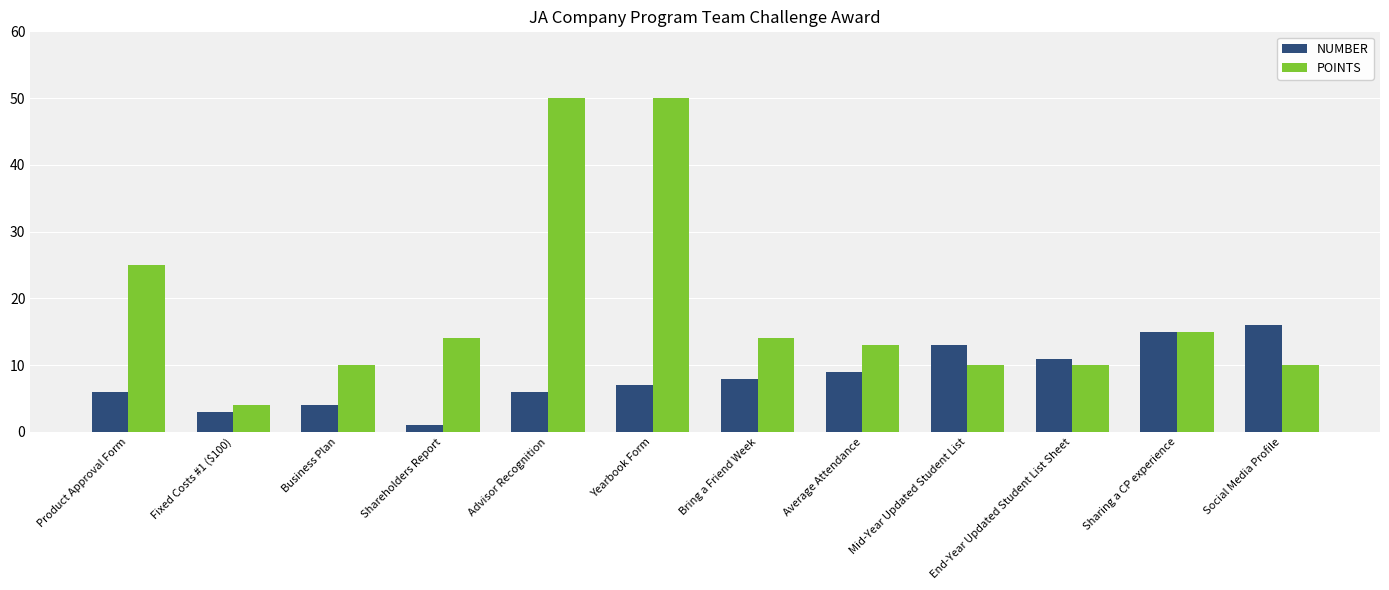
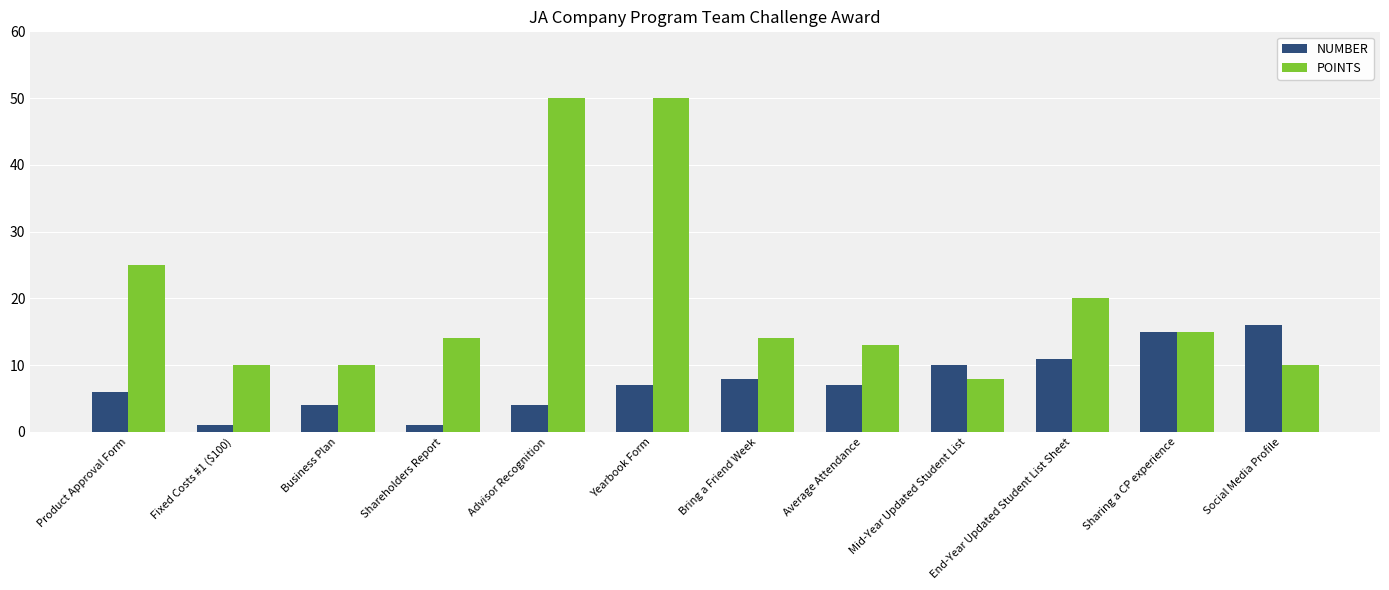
NUMBER, Fixed Costs #1 ($100): 3 -> 1
POINTS, Fixed Costs #1 ($100): 4 -> 10
NUMBER, Advisor Recognition: 6 -> 4
NUMBER, Average Attendance: 9 -> 7
NUMBER, Mid-Year Updated Student List: 13 -> 10
POINTS, Mid-Year Updated Student List: 10 -> 8
POINTS, End-Year Updated Student List Sheet: 10 -> 20
